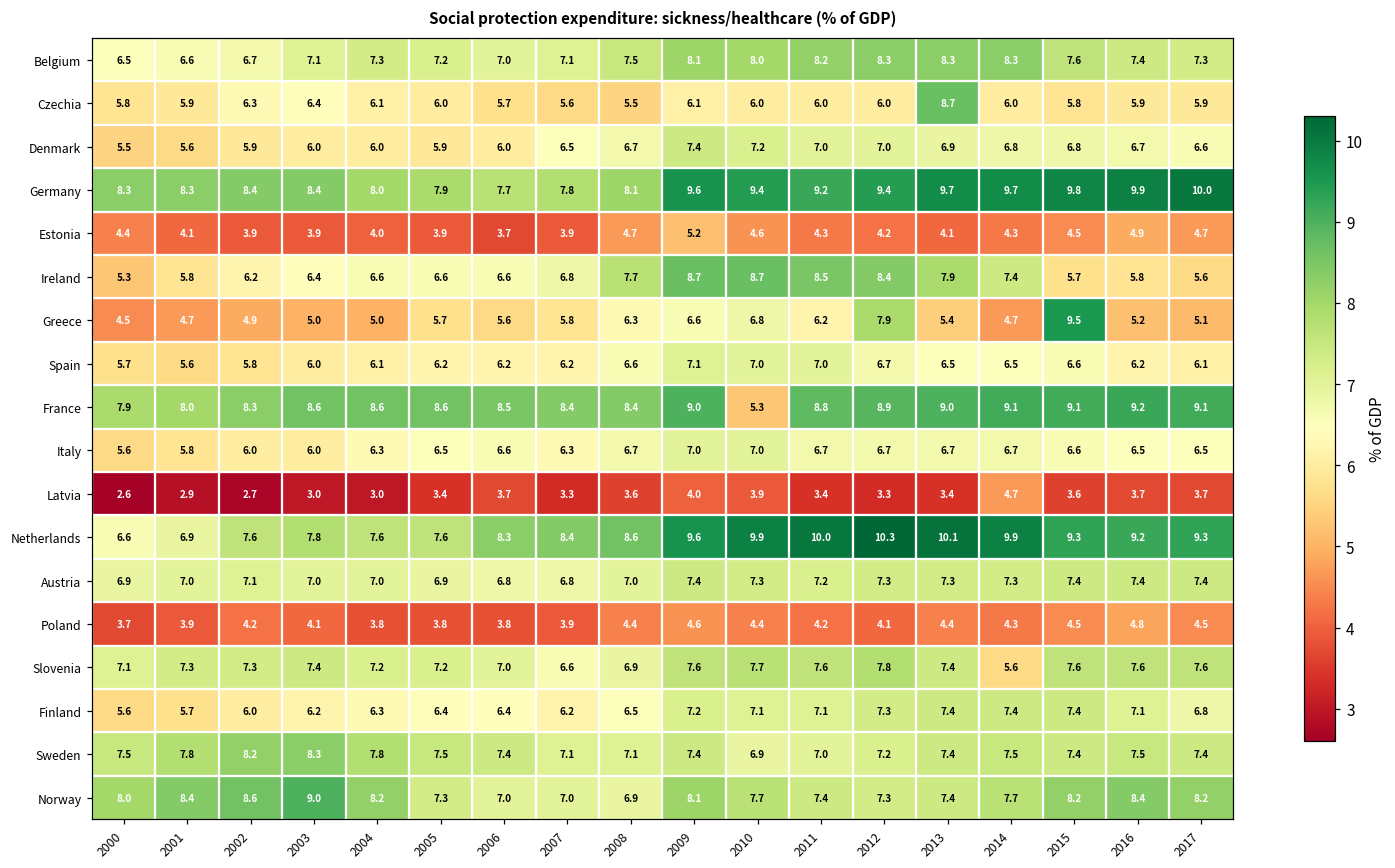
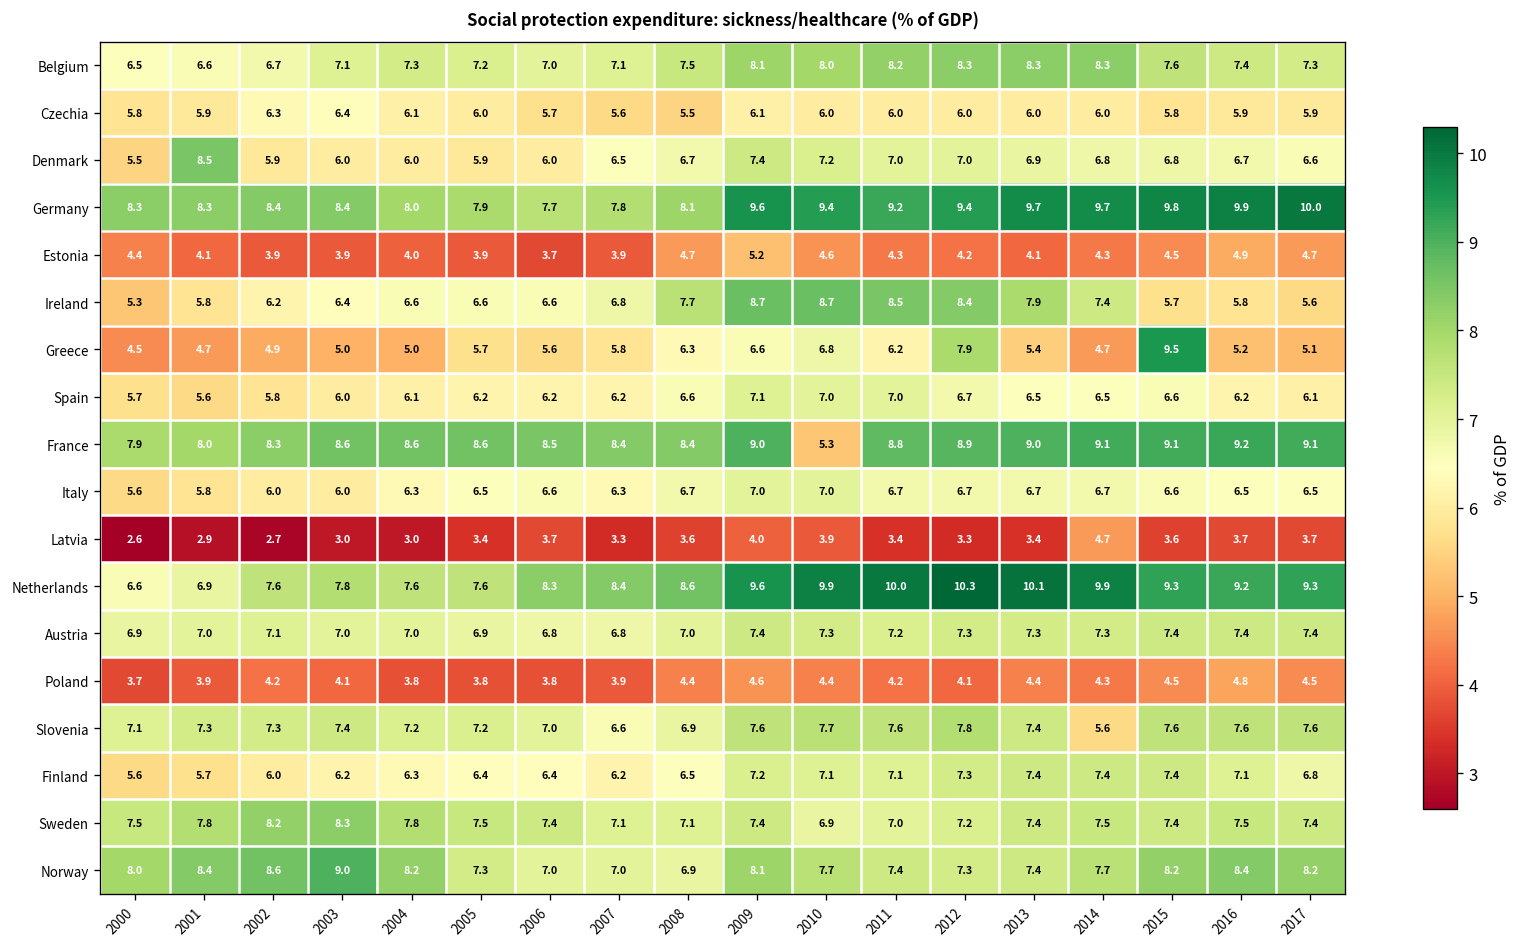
Czechia, 2013: 8.7 -> 6.0
Denmark, 2001: 5.6 -> 8.5
